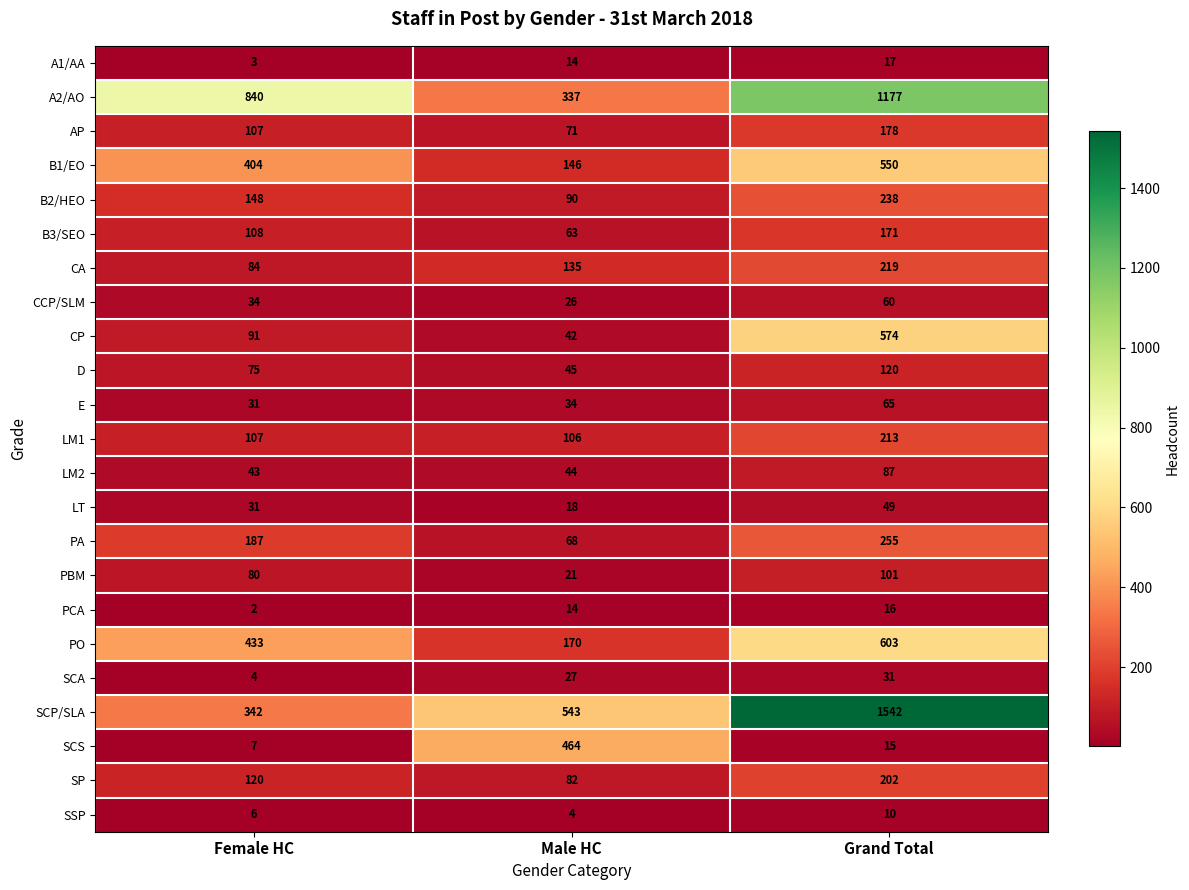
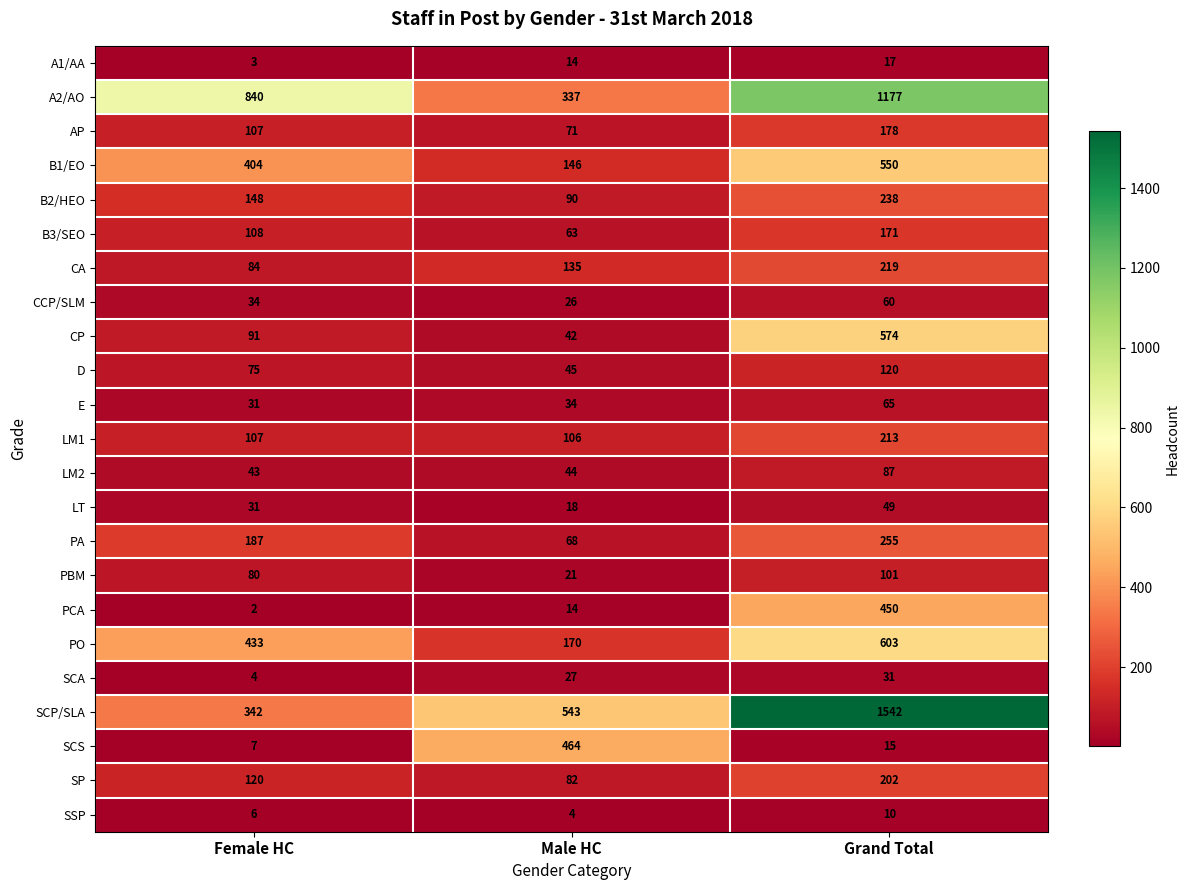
PCA, Grand Total: 16 -> 450
